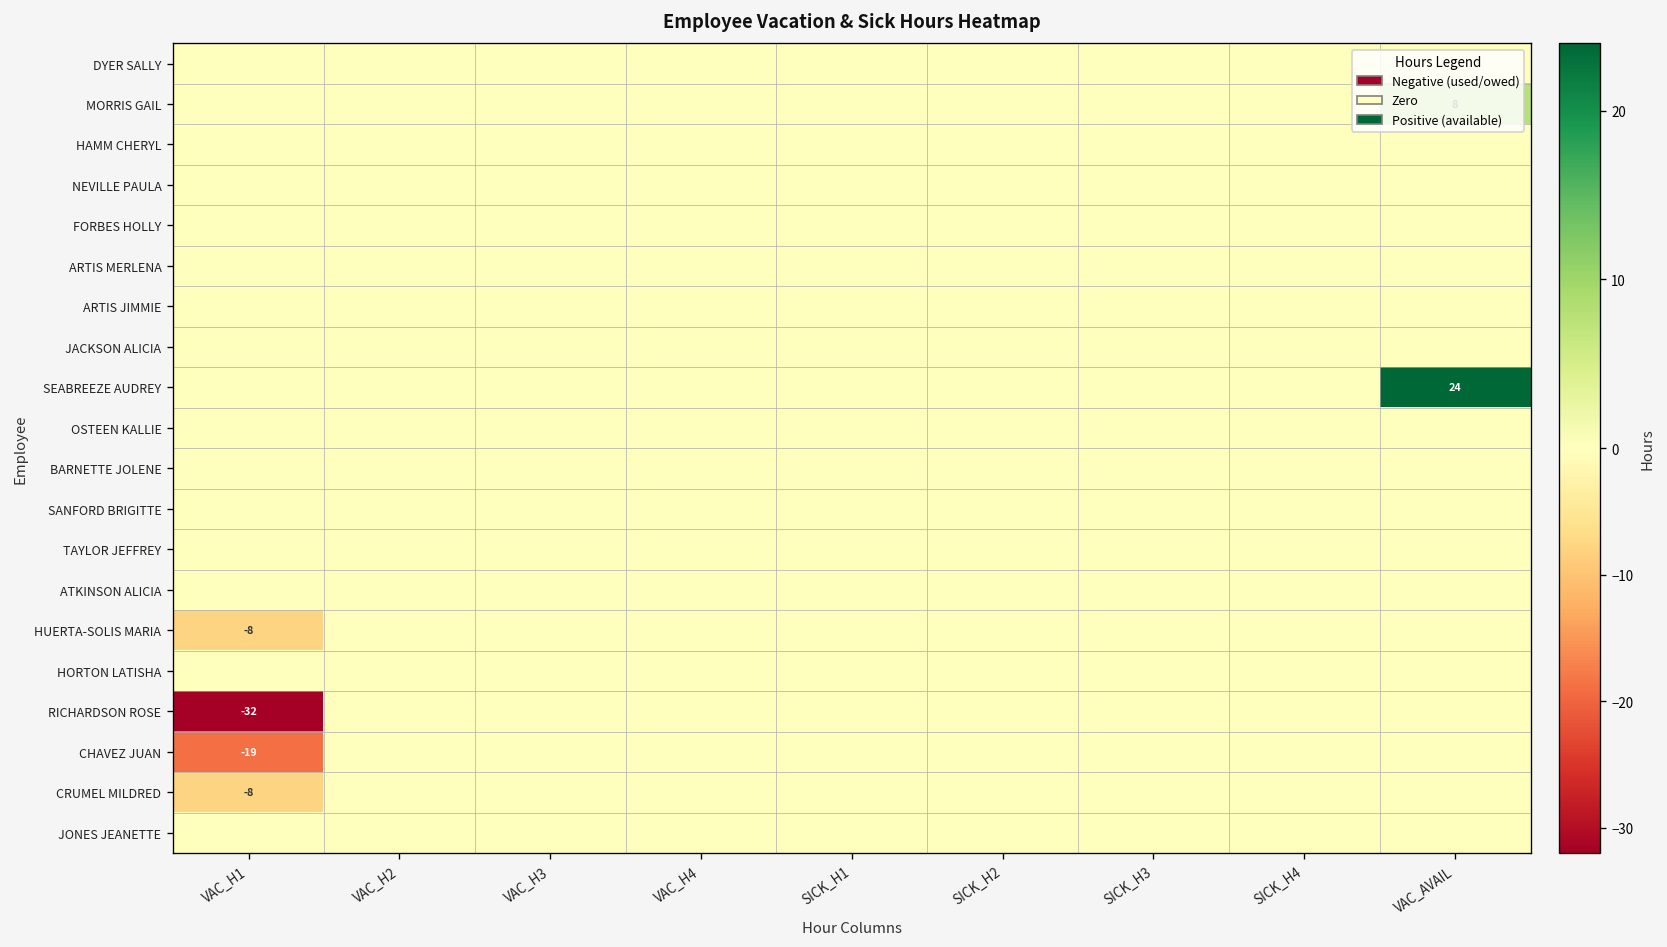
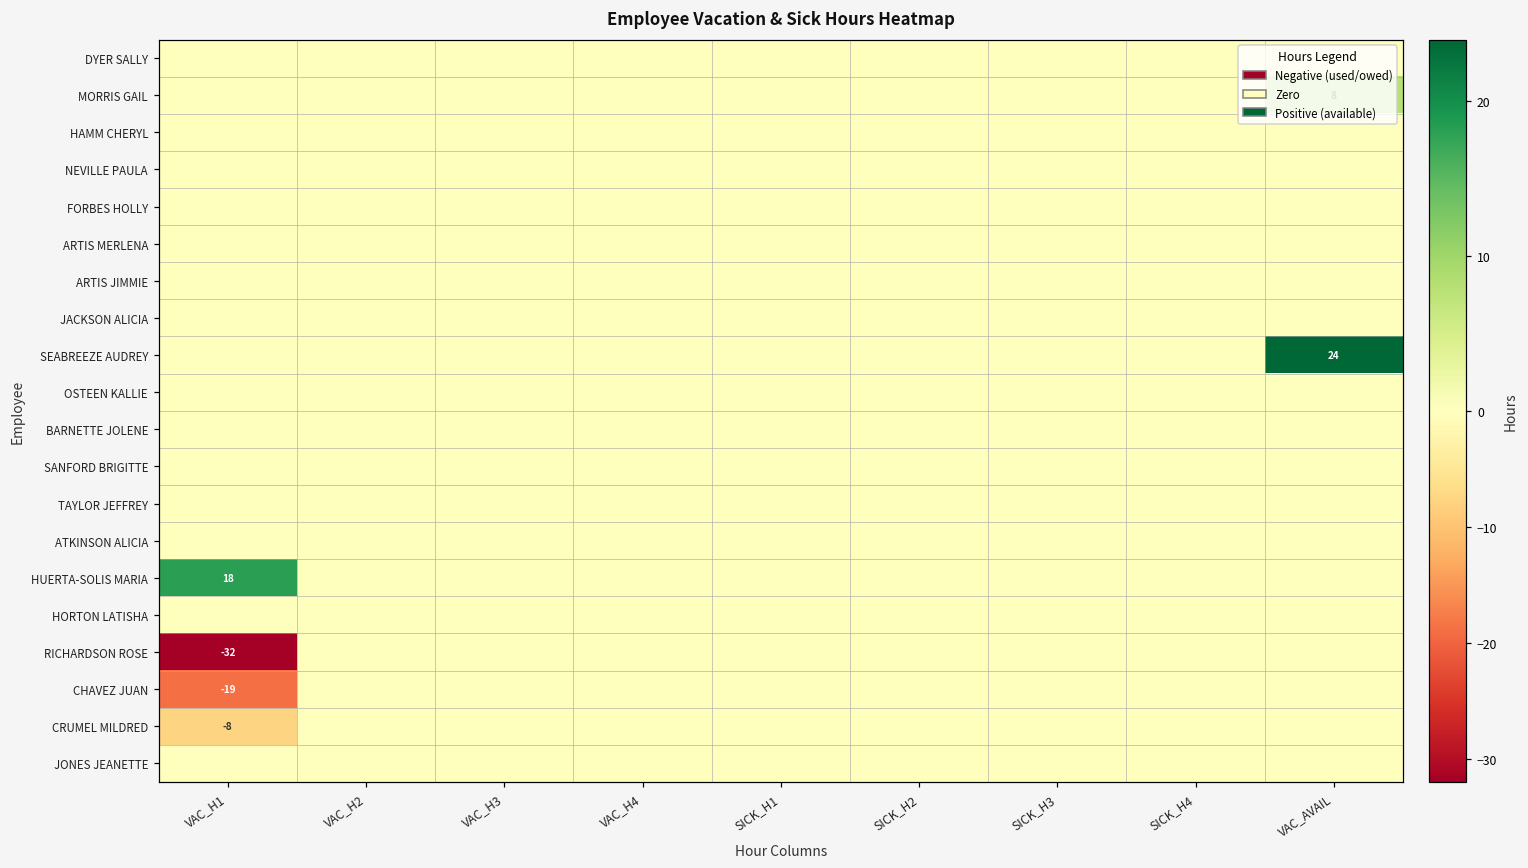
HUERTA-SOLIS MARIA, VAC_H1: -8 -> 18
